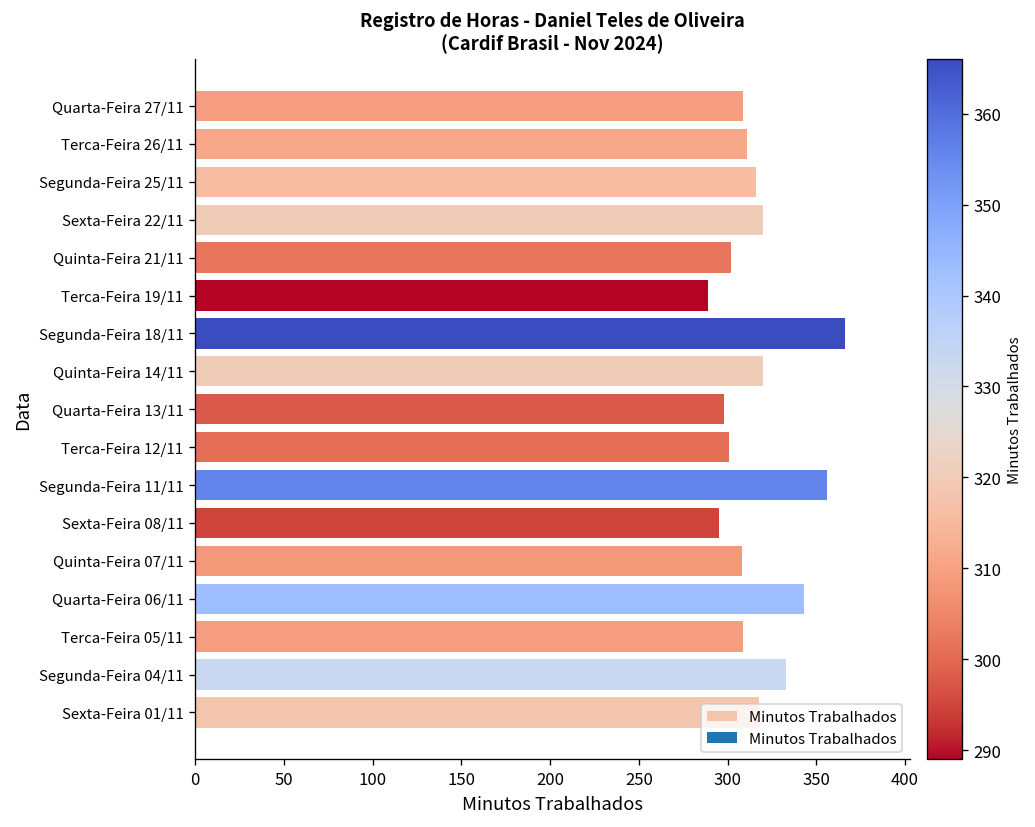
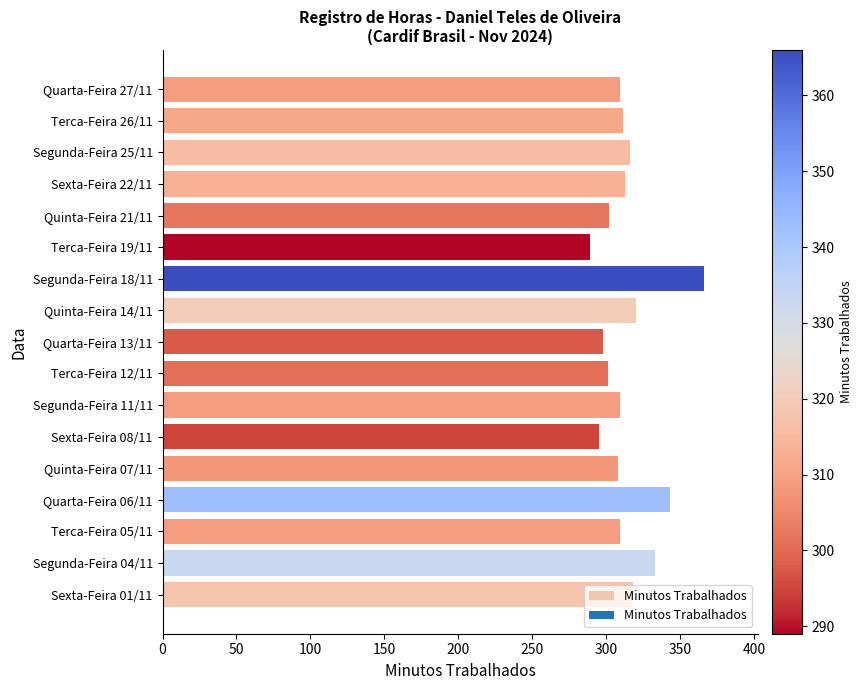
Sexta-Feira 22/11: 320 -> 313
Segunda-Feira 11/11: 356 -> 309
